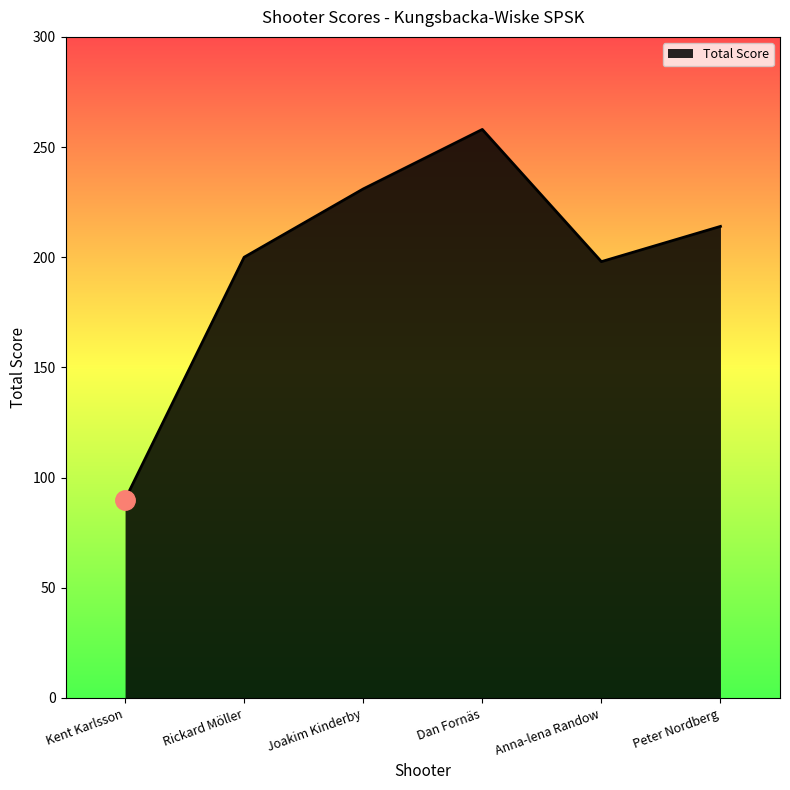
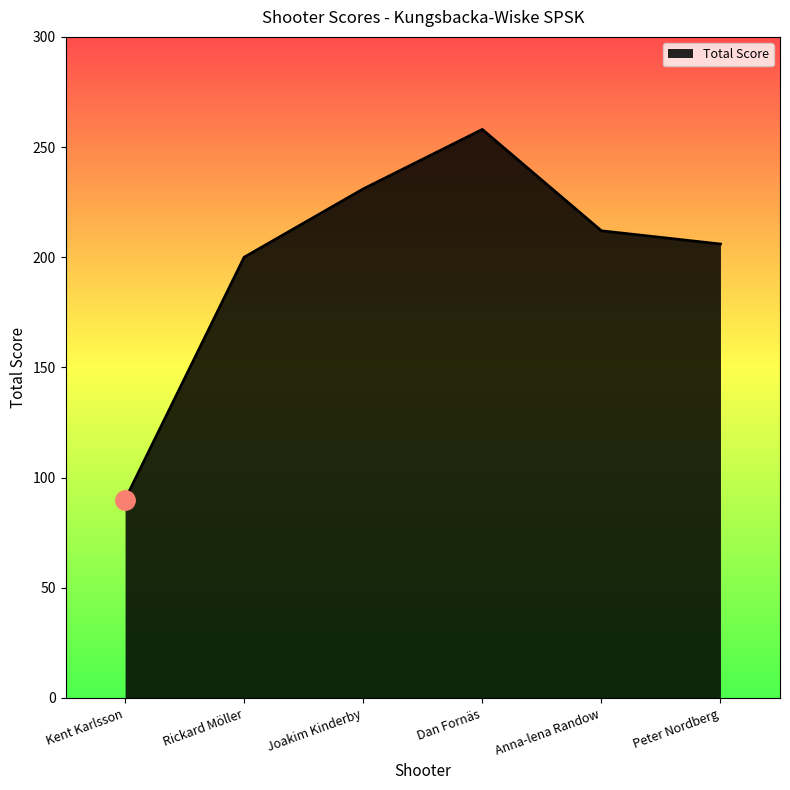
Total Score, Anna-lena Randow: 198 -> 212
Total Score, Peter Nordberg: 214 -> 206
